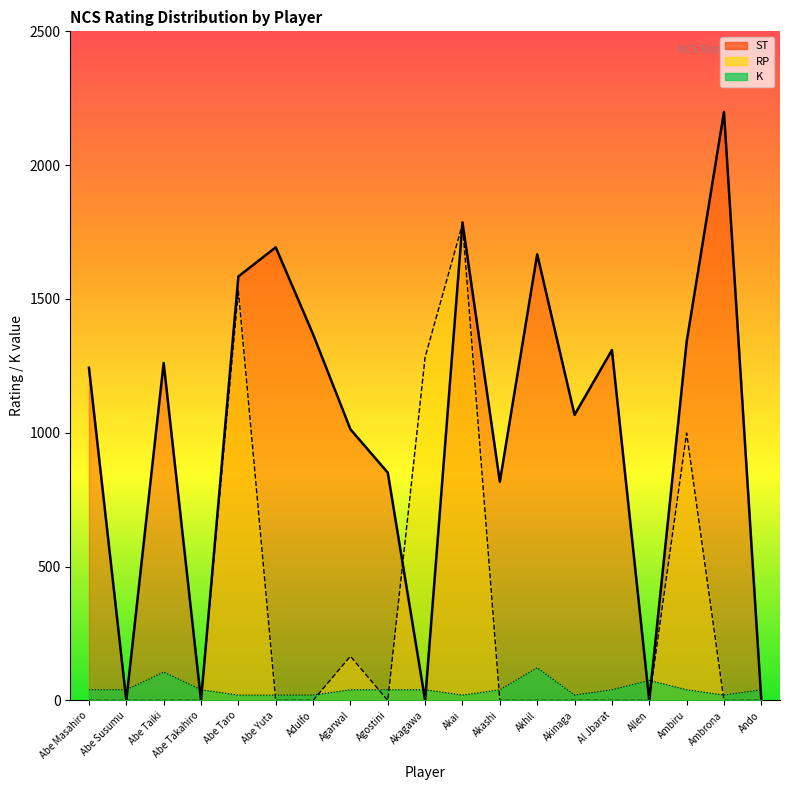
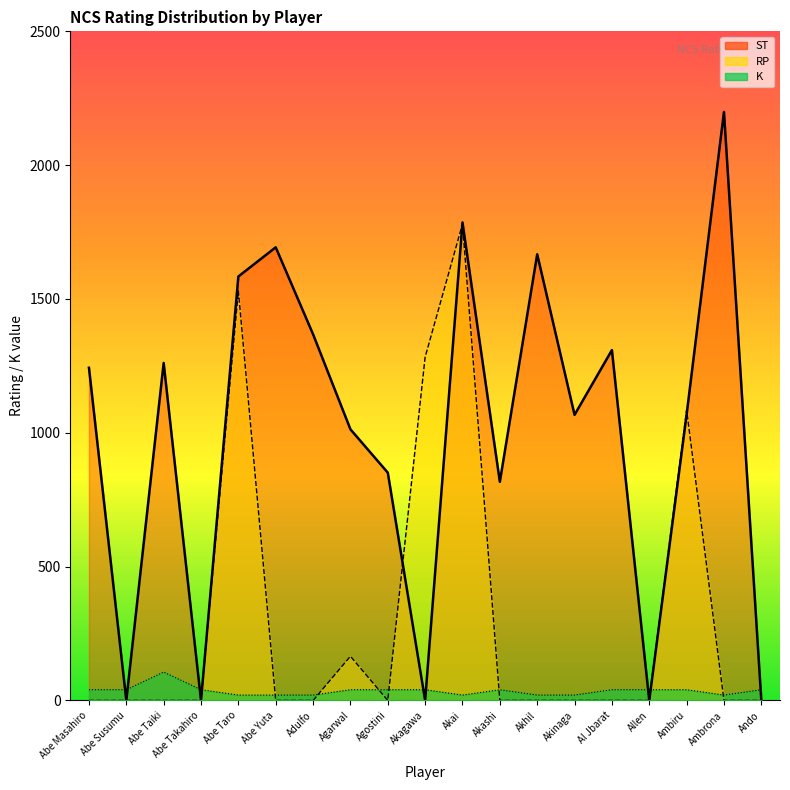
K, Akhil: 120 -> 20
K, Allen: 80 -> 40
ST, Ambiru: 1340 -> 1070
RP, Ambiru: 1000 -> 1090
